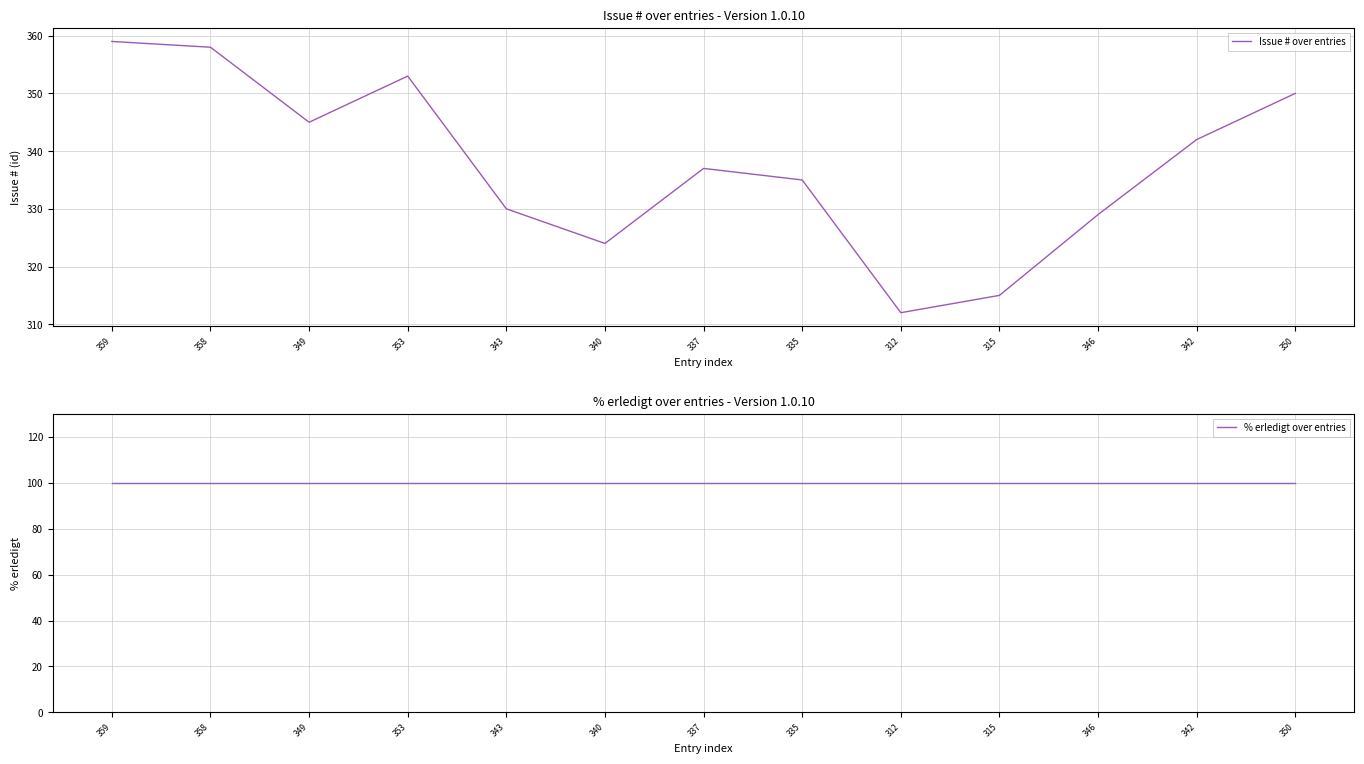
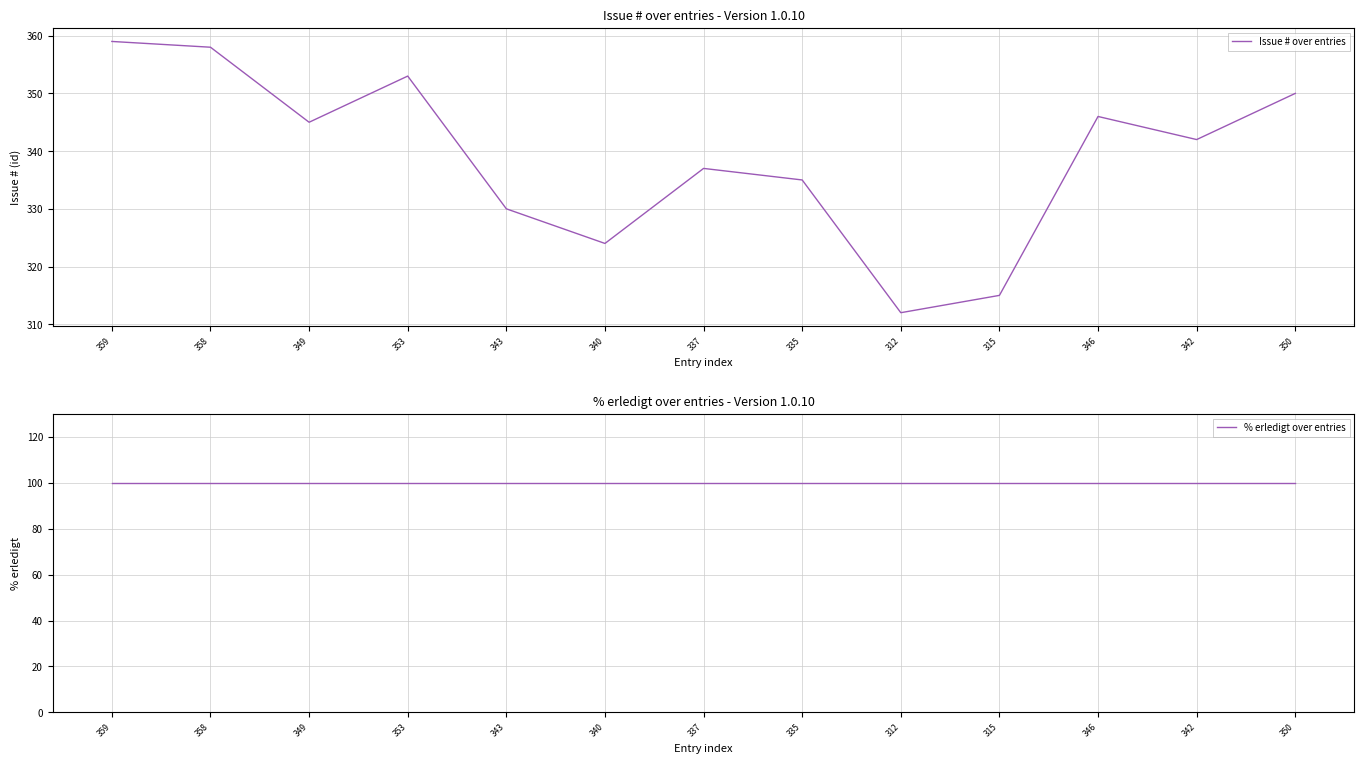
Issue # over entries - Version 1.0.10, 346: 329 -> 346
